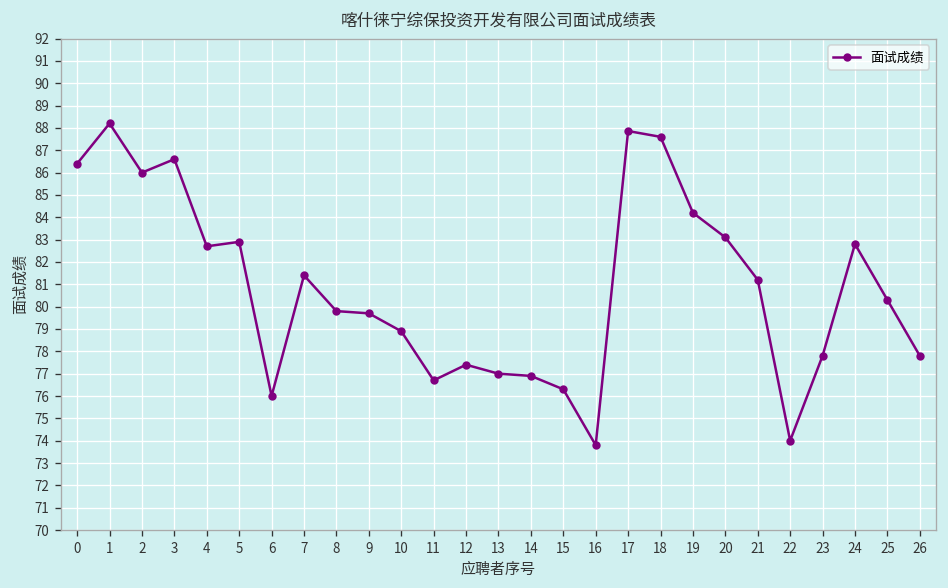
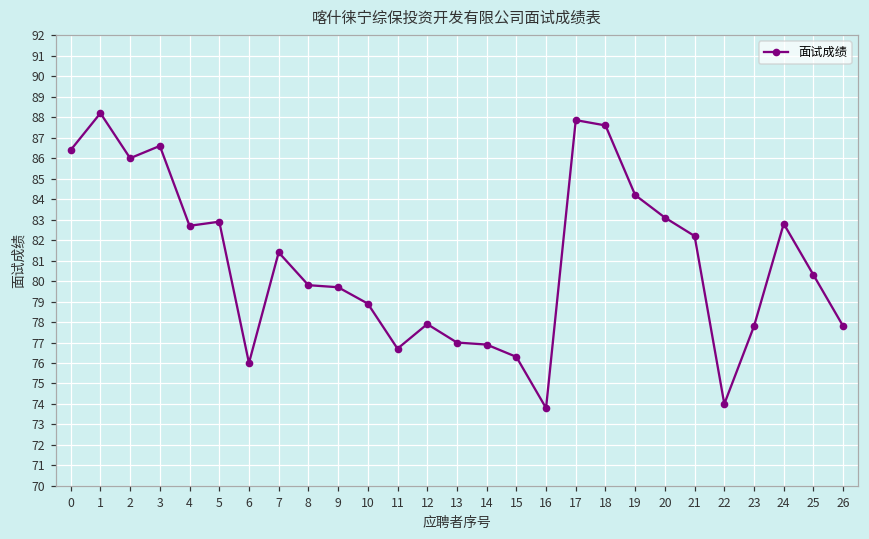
12: 77.4 -> 77.9
21: 81.2 -> 82.2
